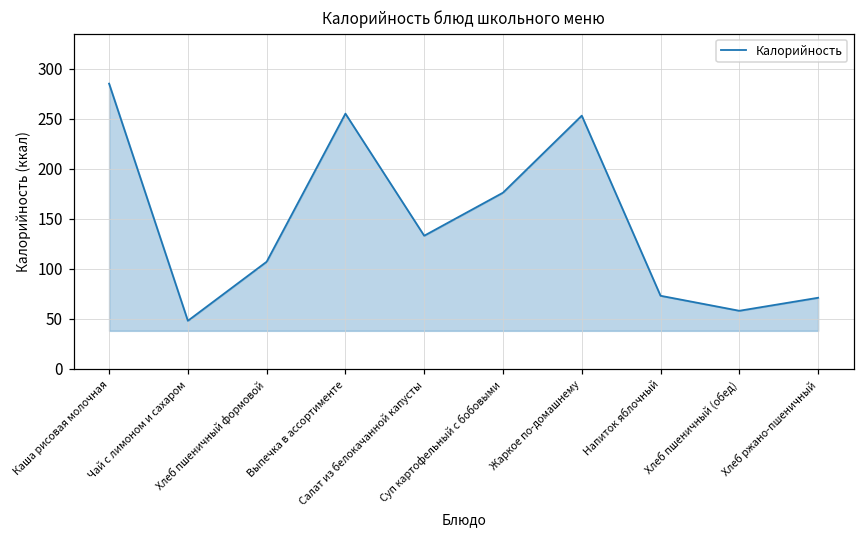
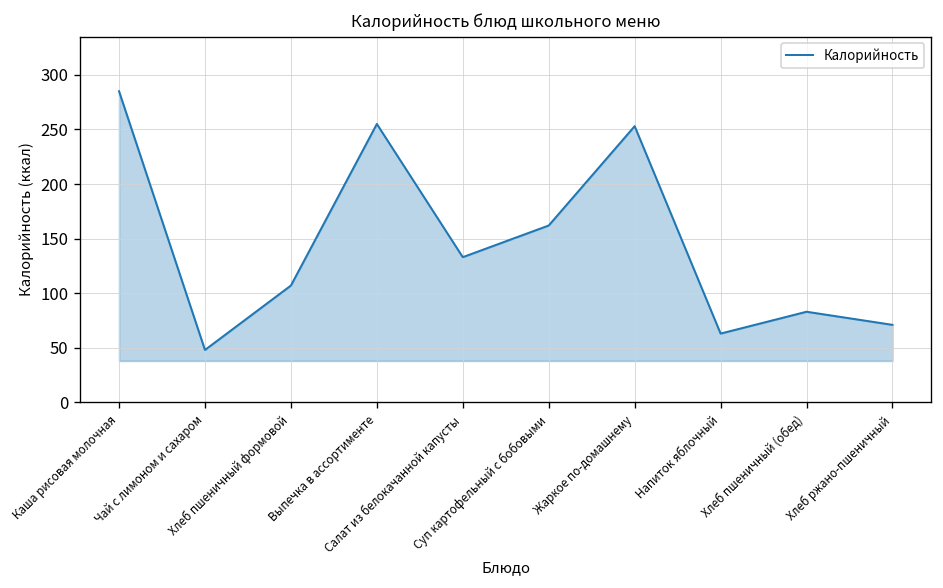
Суп картофельный с бобовыми: 180 -> 160
Напиток яблочный: 70 -> 60
Хлеб пшеничный (обед): 60 -> 80
